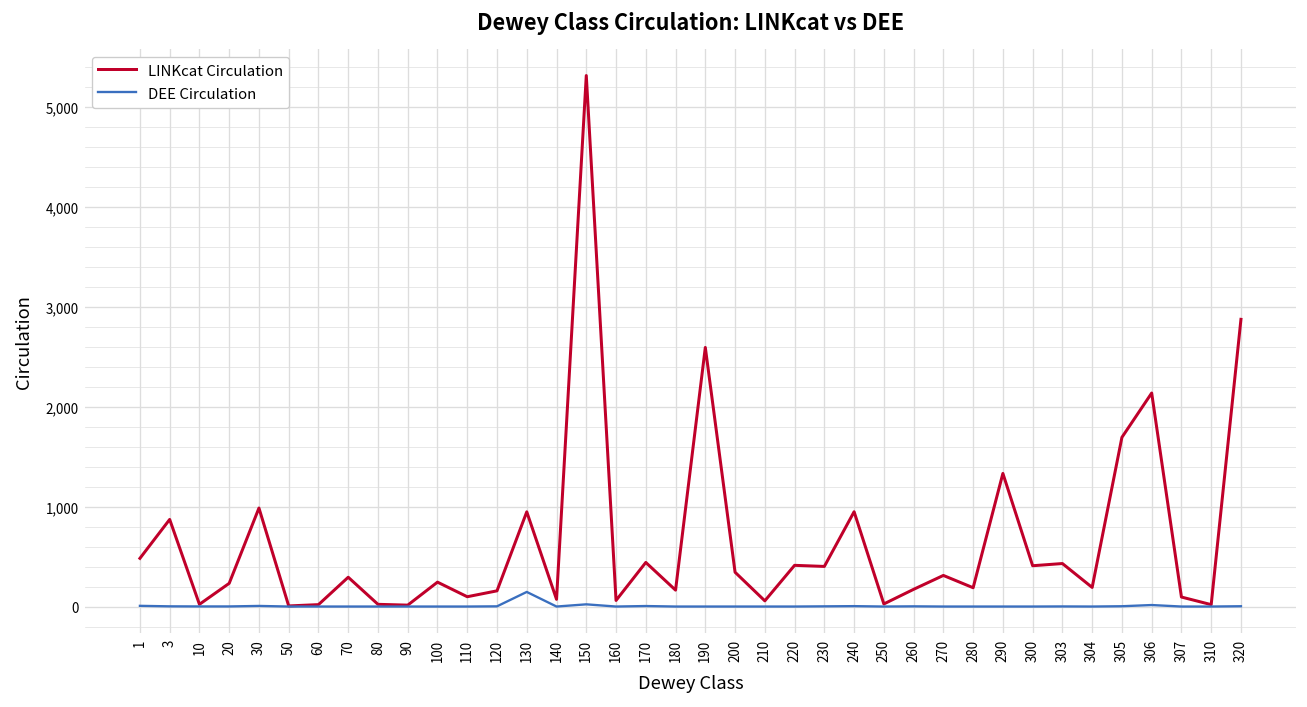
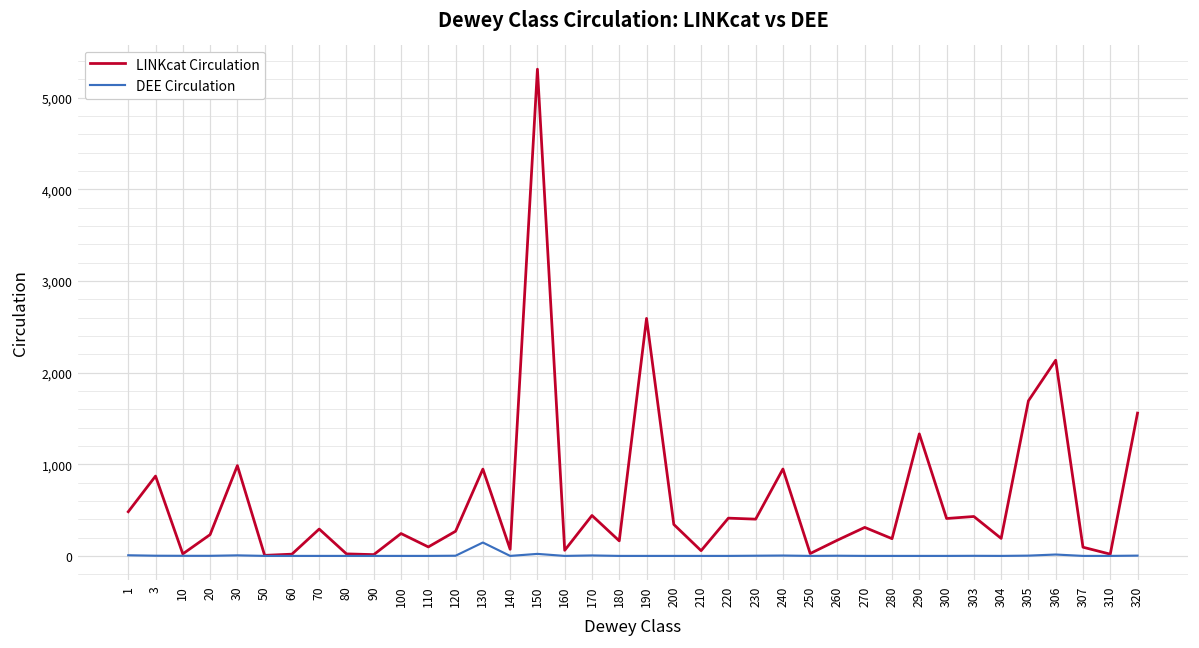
LINKcat Circulation, 120: 200 -> 300
LINKcat Circulation, 320: 2,900 -> 1,600
